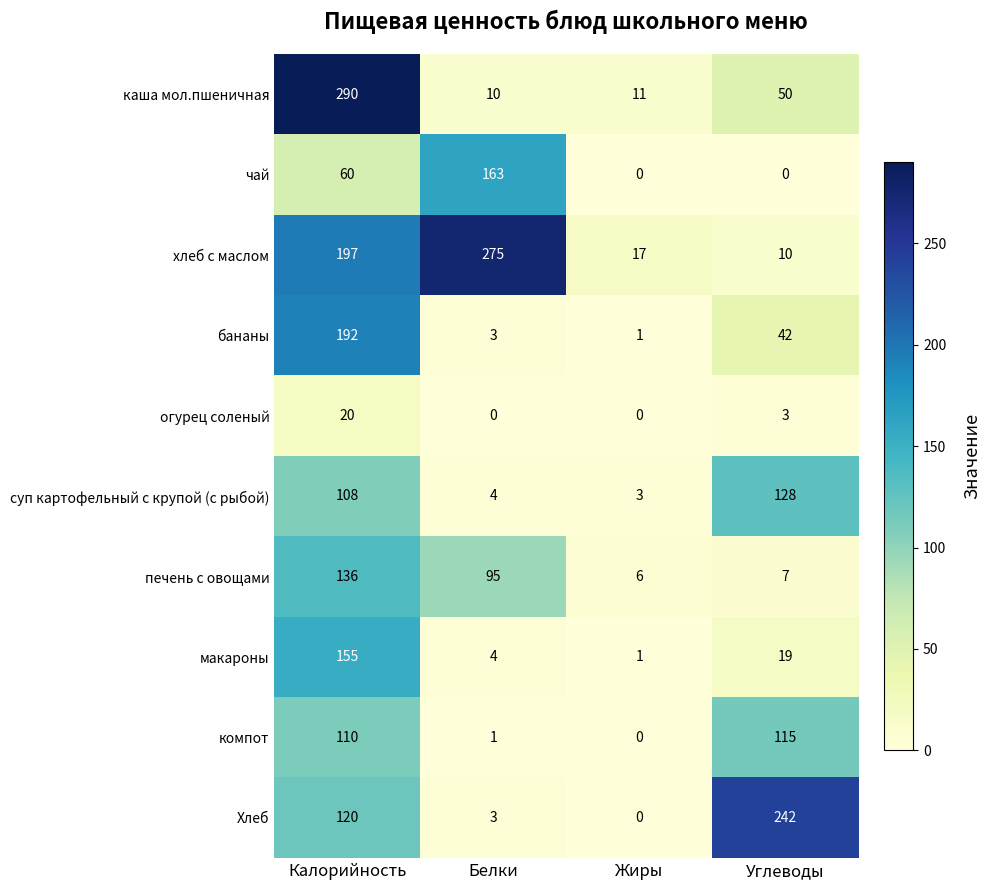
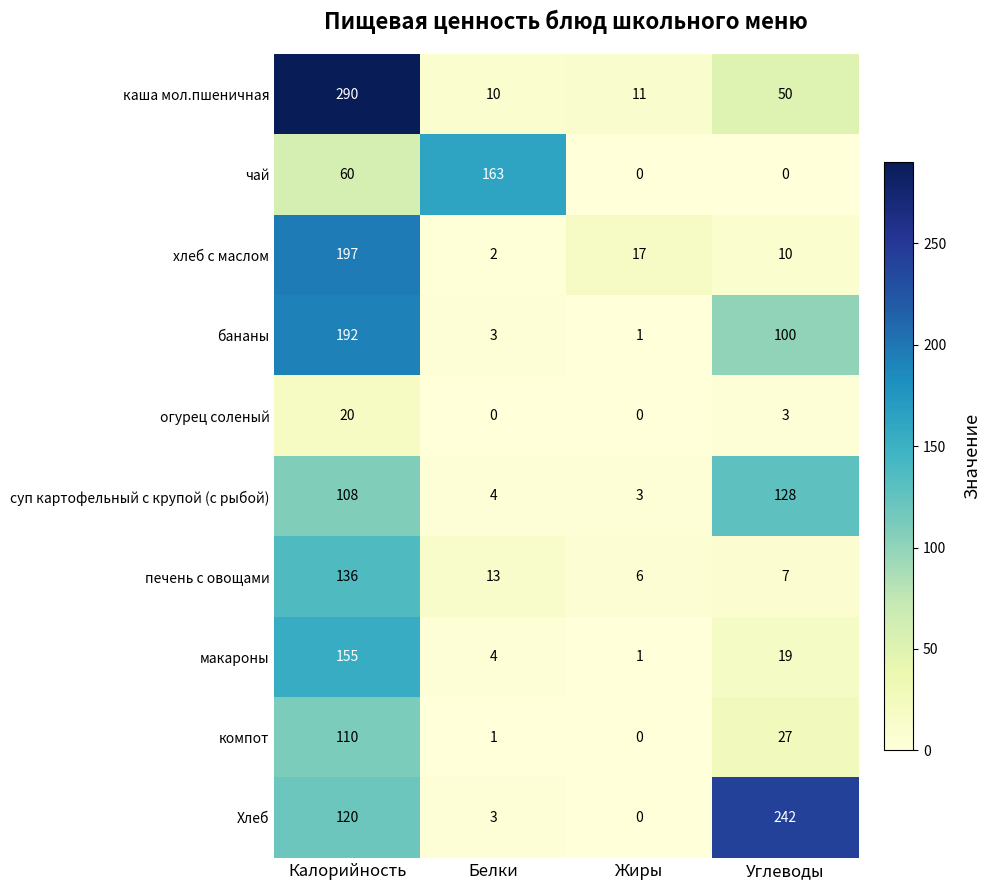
хлеб с маслом, Белки: 275 -> 2
бананы, Углеводы: 42 -> 100
печень с овощами, Белки: 95 -> 13
компот, Углеводы: 115 -> 27
